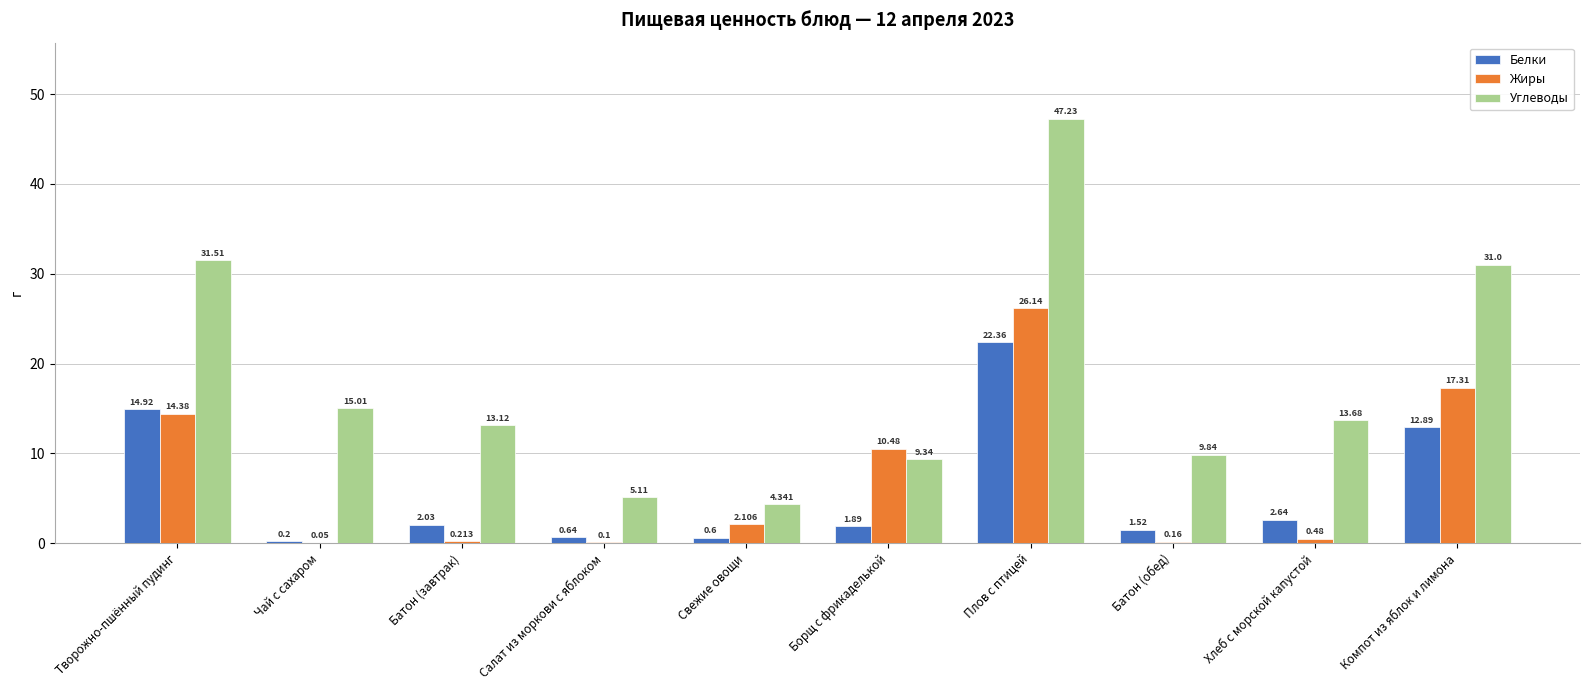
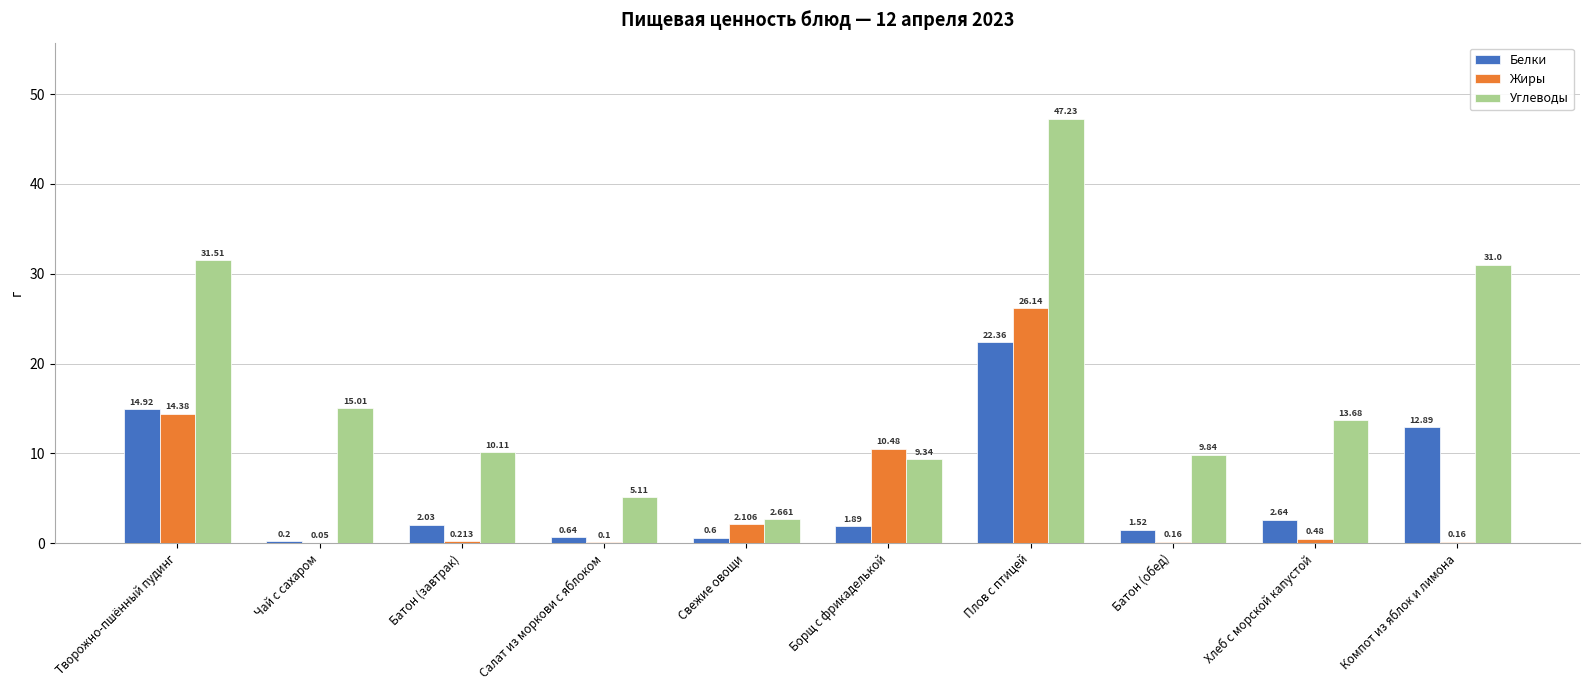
Углеводы, Батон (завтрак): 13.12 -> 10.11
Углеводы, Свежие овощи: 4.341 -> 2.661
Жиры, Компот из яблок и лимона: 17.31 -> 0.16
